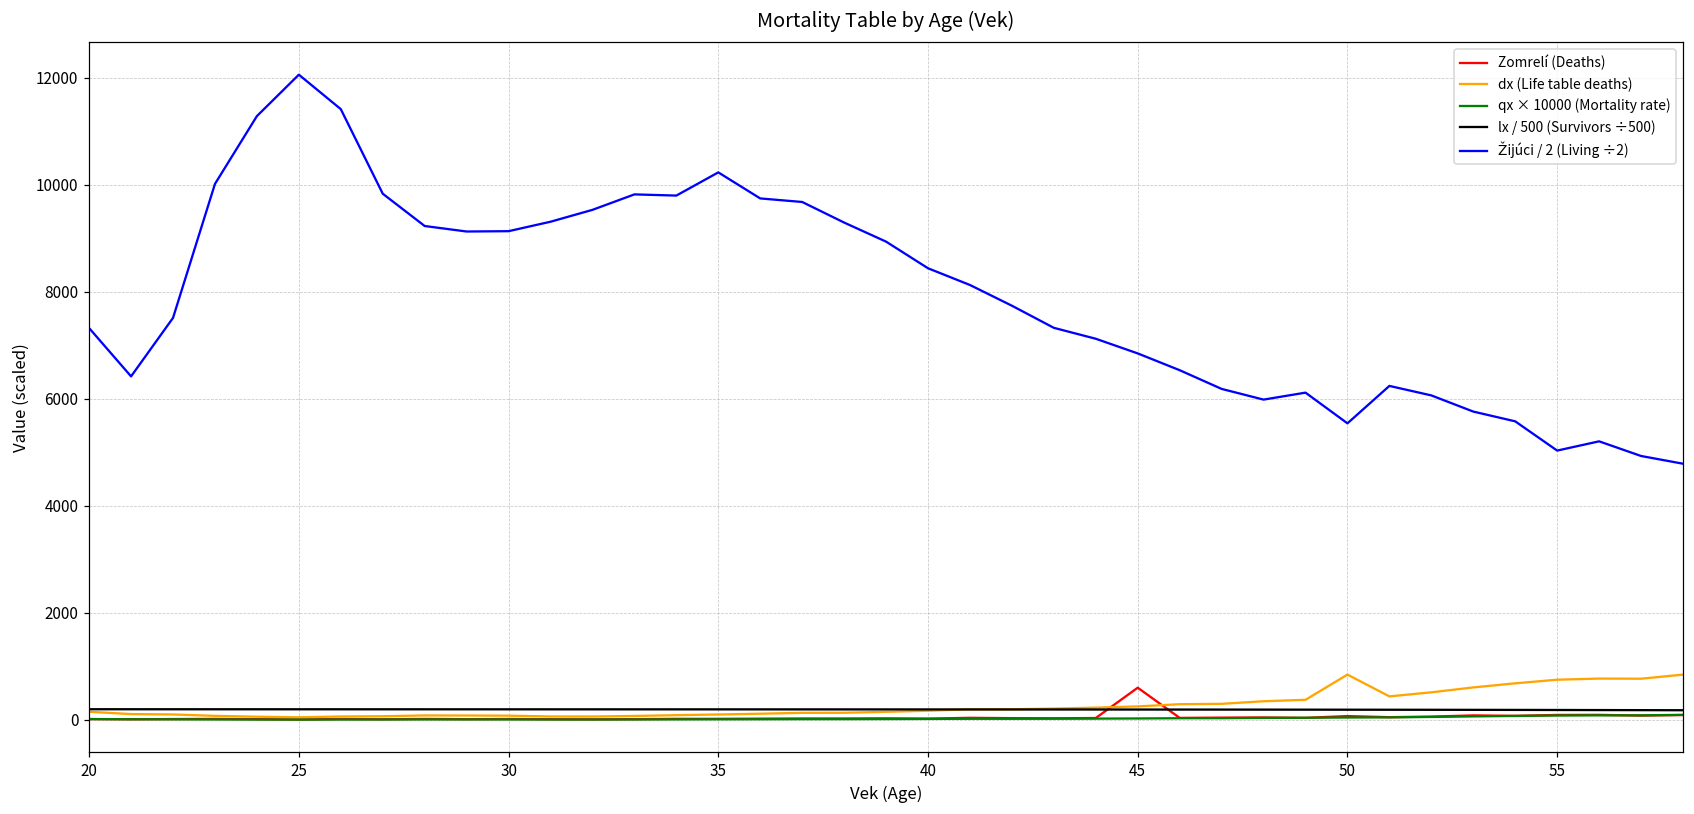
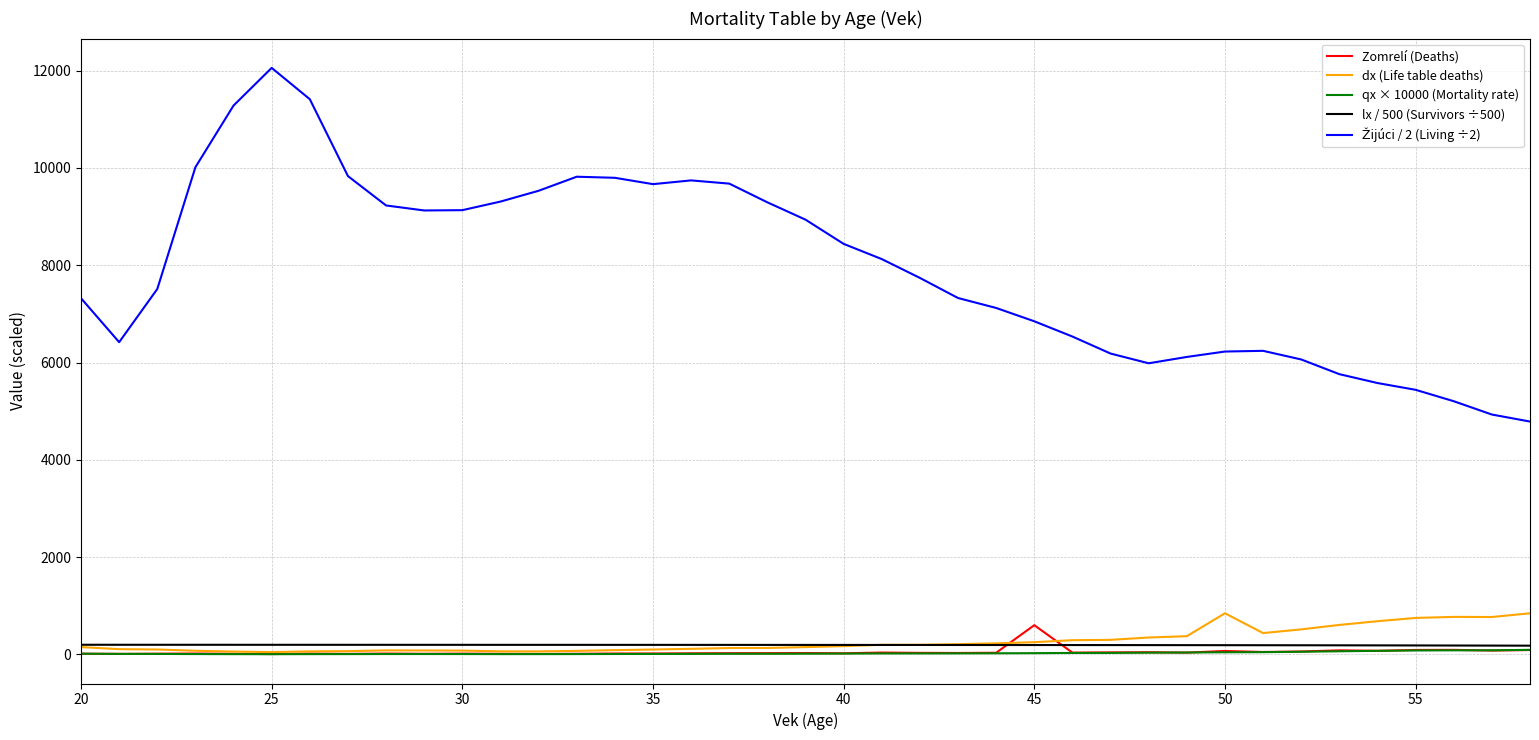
Žijúci / 2 (Living ÷2), 35: 10200 -> 9700
Žijúci / 2 (Living ÷2), 50: 5500 -> 6200
Žijúci / 2 (Living ÷2), 55: 5000 -> 5400
